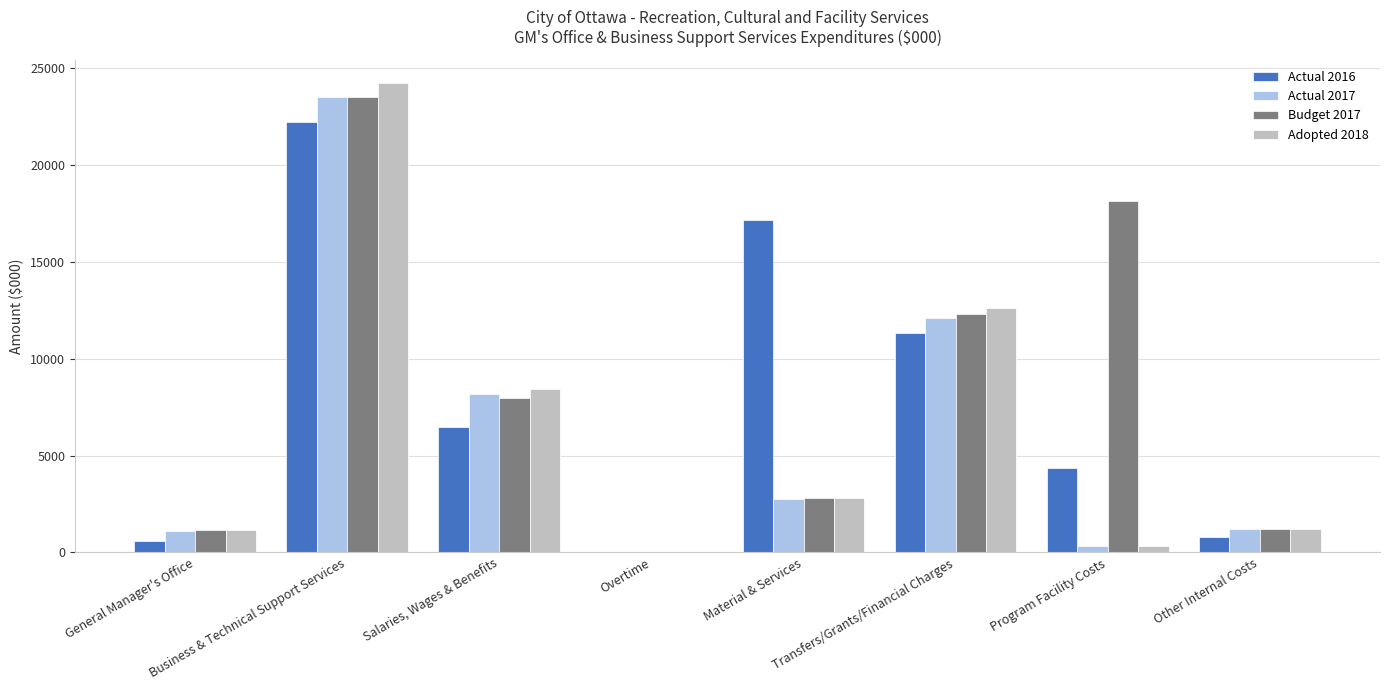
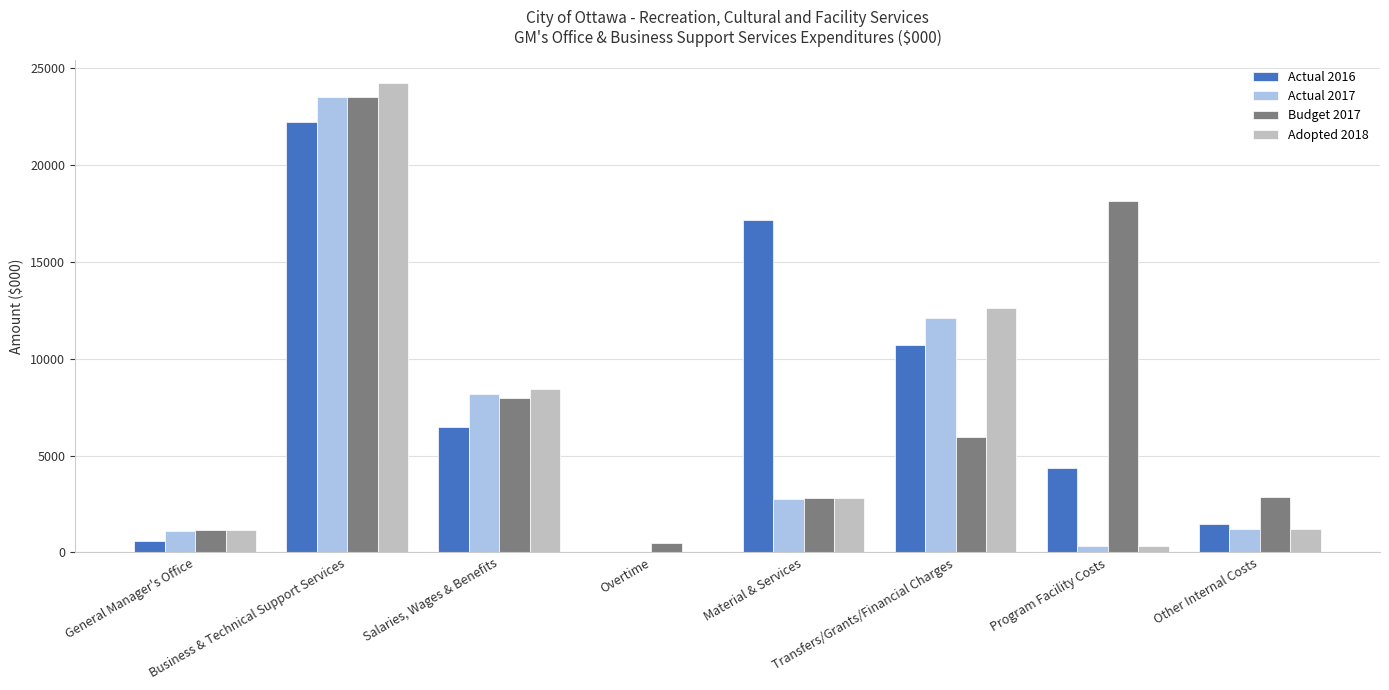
Budget 2017, Overtime: 0 -> 500
Actual 2016, Transfers/Grants/Financial Charges: 11300 -> 10700
Budget 2017, Transfers/Grants/Financial Charges: 12300 -> 5900
Actual 2016, Other Internal Costs: 800 -> 1500
Budget 2017, Other Internal Costs: 1200 -> 2900
